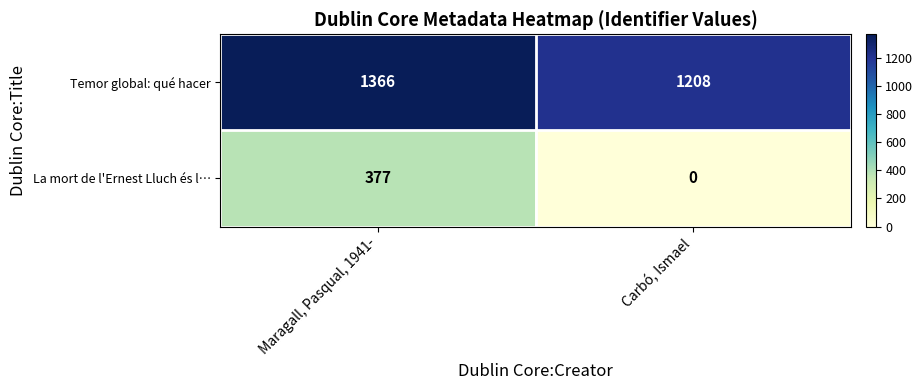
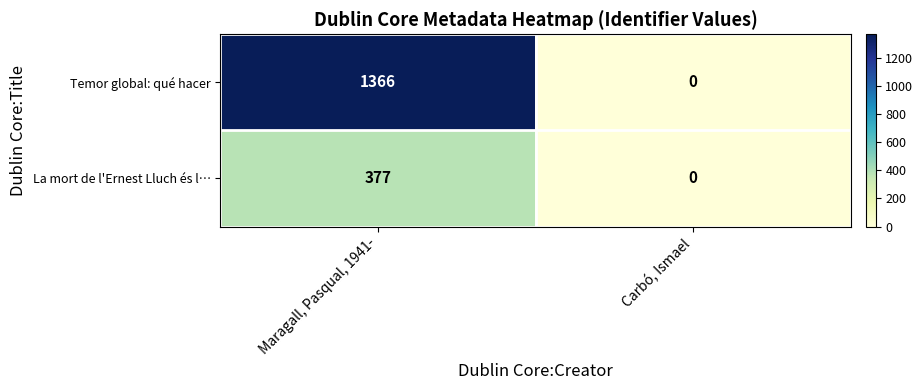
Temor global: qué hacer, Carbó, Ismael: 1208 -> 0
